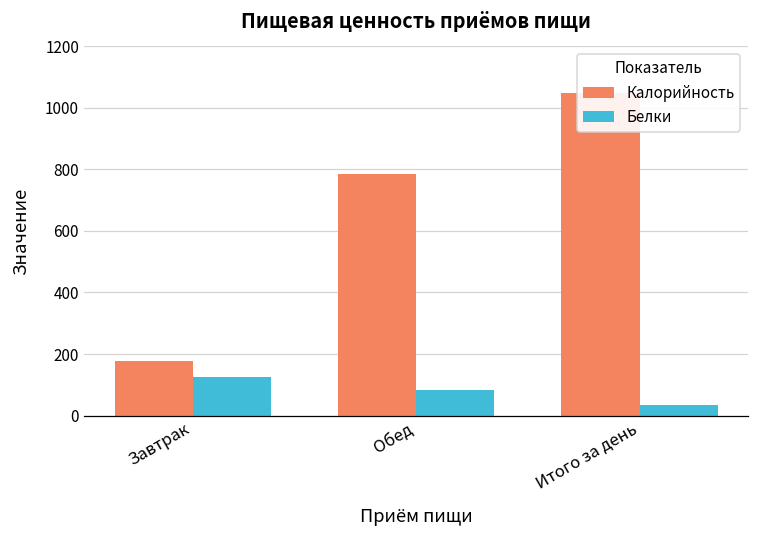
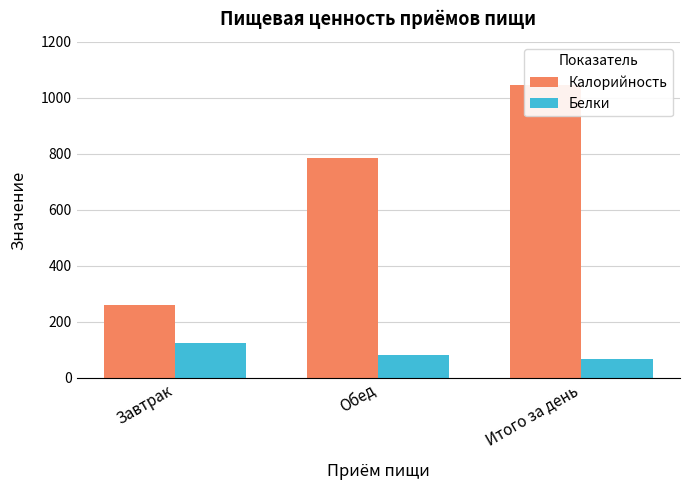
Калорийность, Завтрак: 180 -> 260
Белки, Итого за день: 40 -> 70
